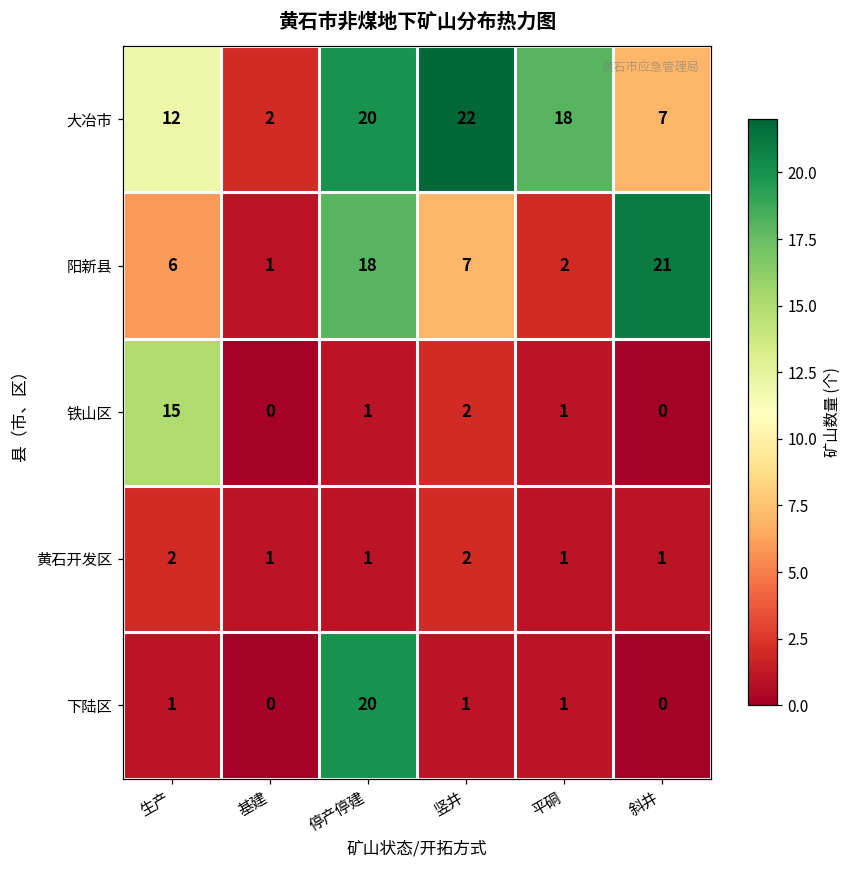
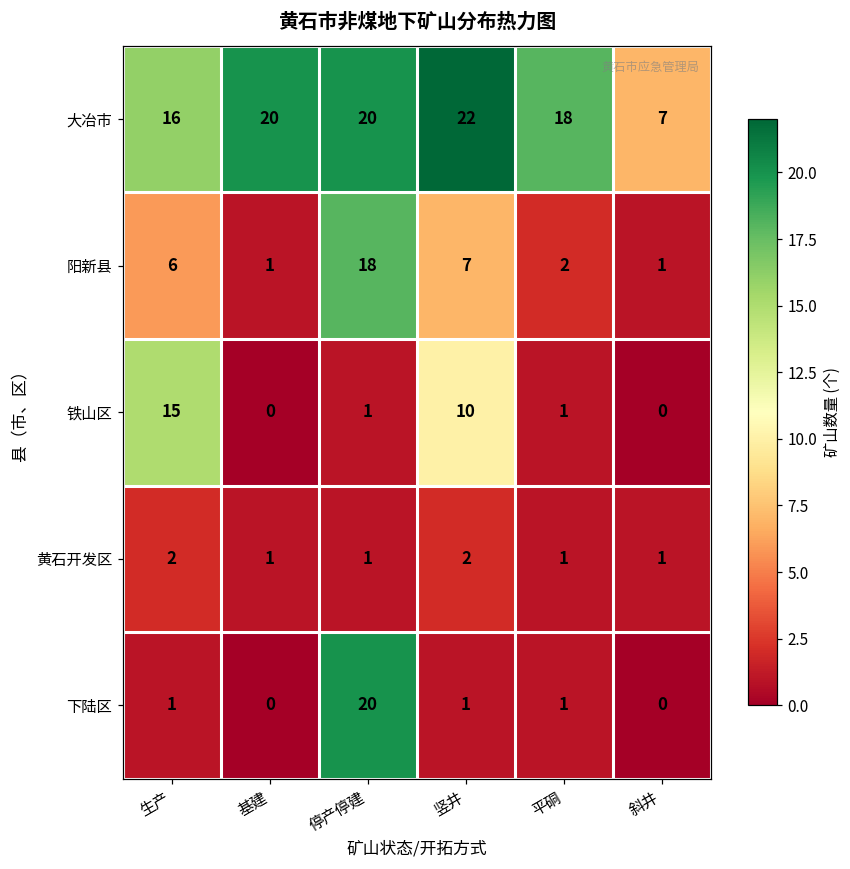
大冶市, 生产: 12 -> 16
大冶市, 基建: 2 -> 20
阳新县, 斜井: 21 -> 1
铁山区, 竖井: 2 -> 10
